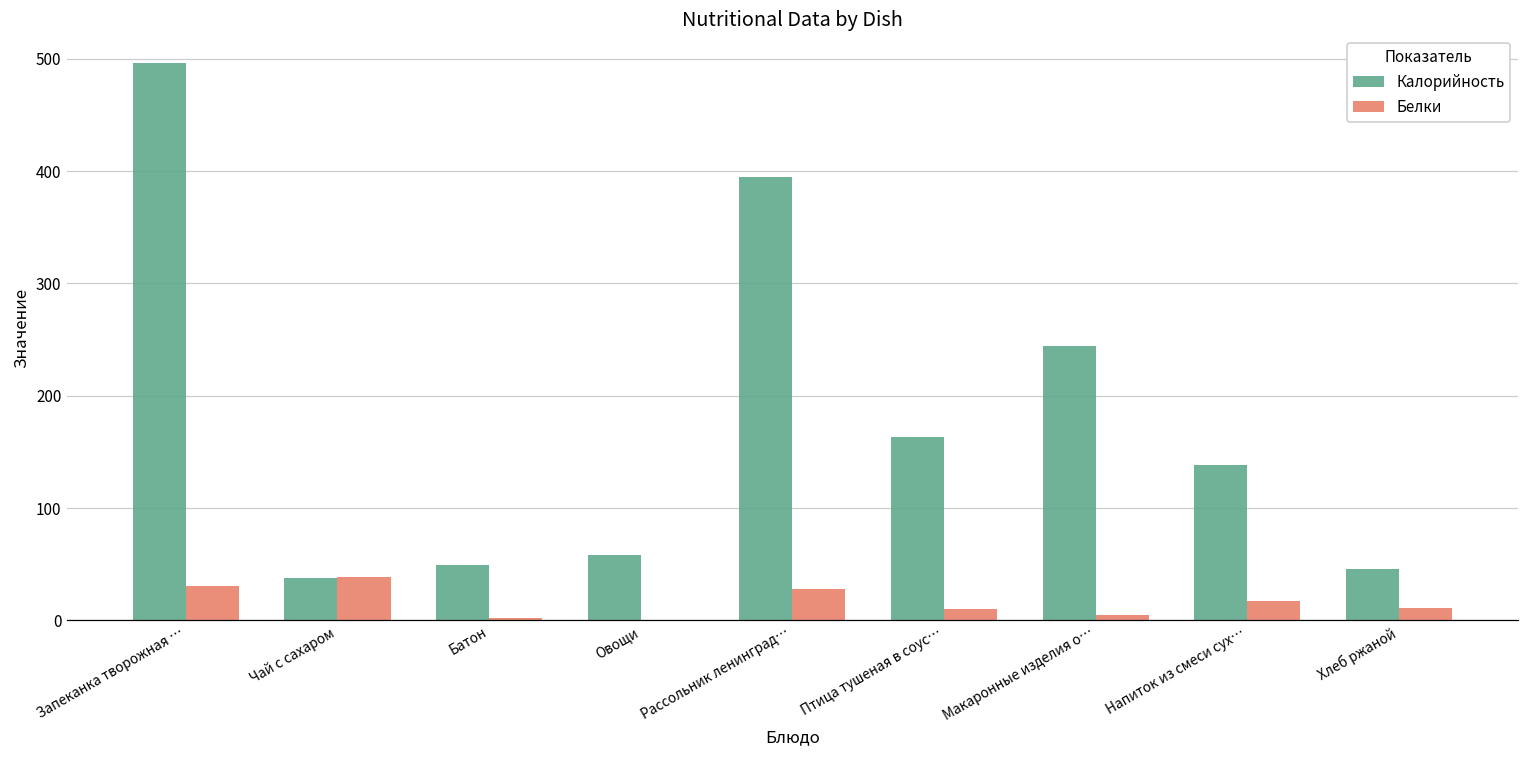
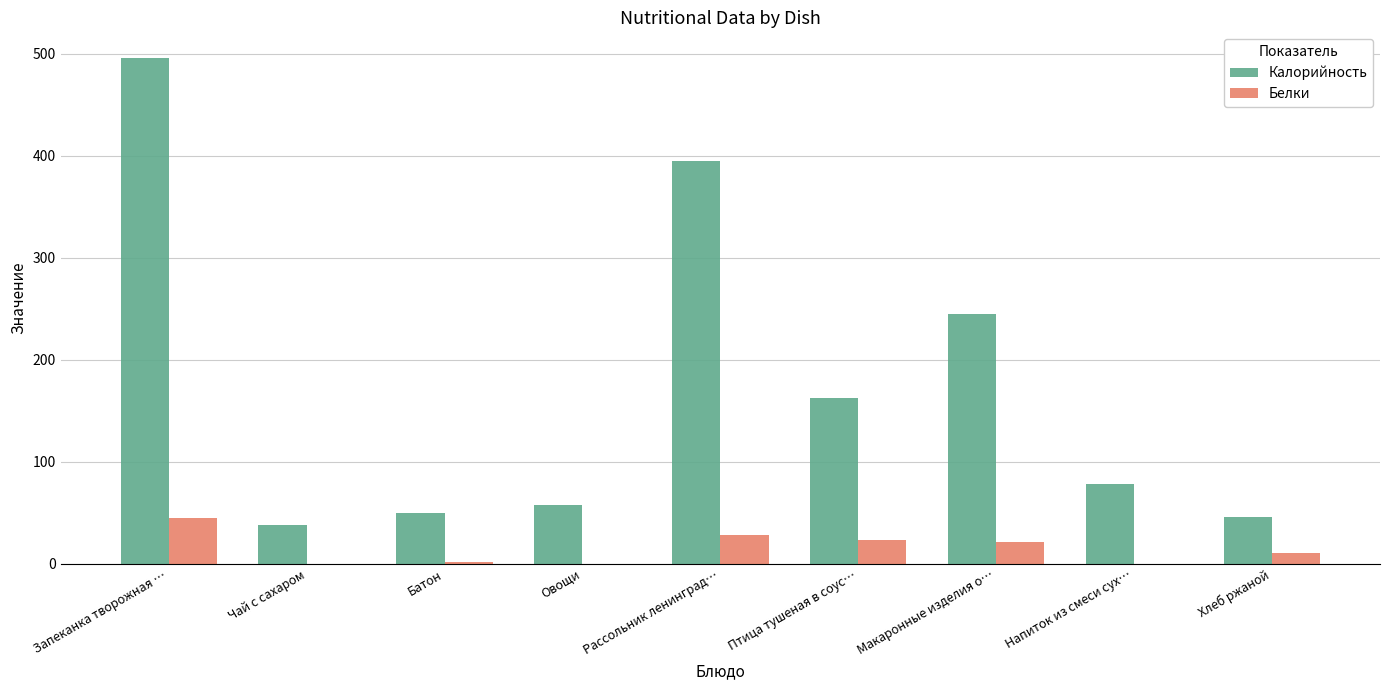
Белки, Запеканка творожная …: 30 -> 45
Белки, Чай с сахаром: 38 -> 0
Белки, Птица тушеная в соус…: 10 -> 23
Белки, Макаронные изделия о…: 5 -> 21
Калорийность, Напиток из смеси сух…: 138 -> 78
Белки, Напиток из смеси сух…: 17 -> 0
